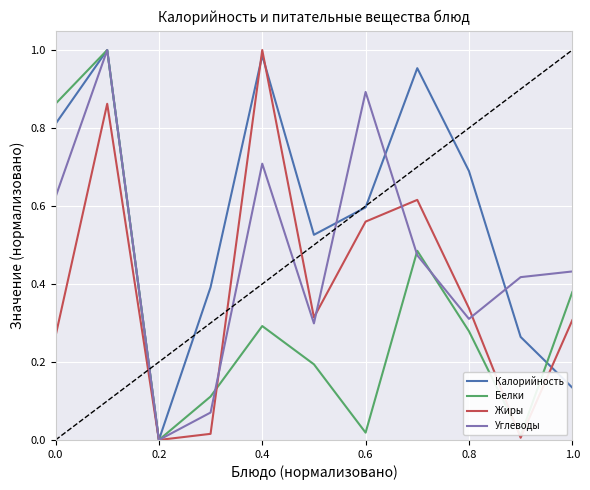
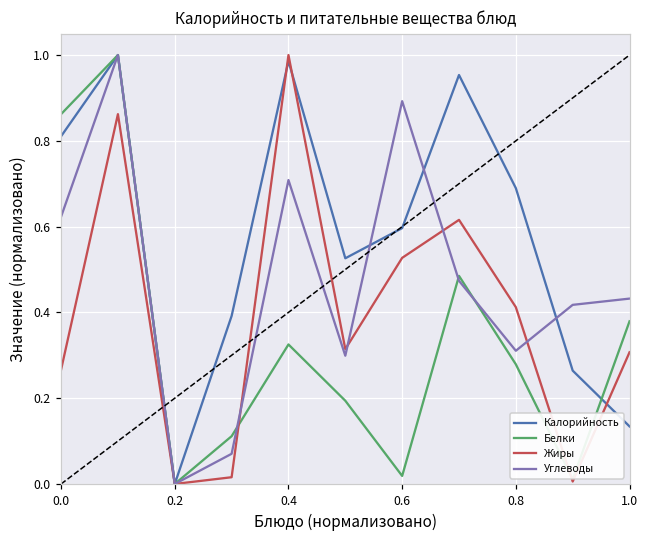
Белки, 0.4: 0.29 -> 0.33
Жиры, 0.6: 0.56 -> 0.53
Жиры, 0.8: 0.34 -> 0.41
